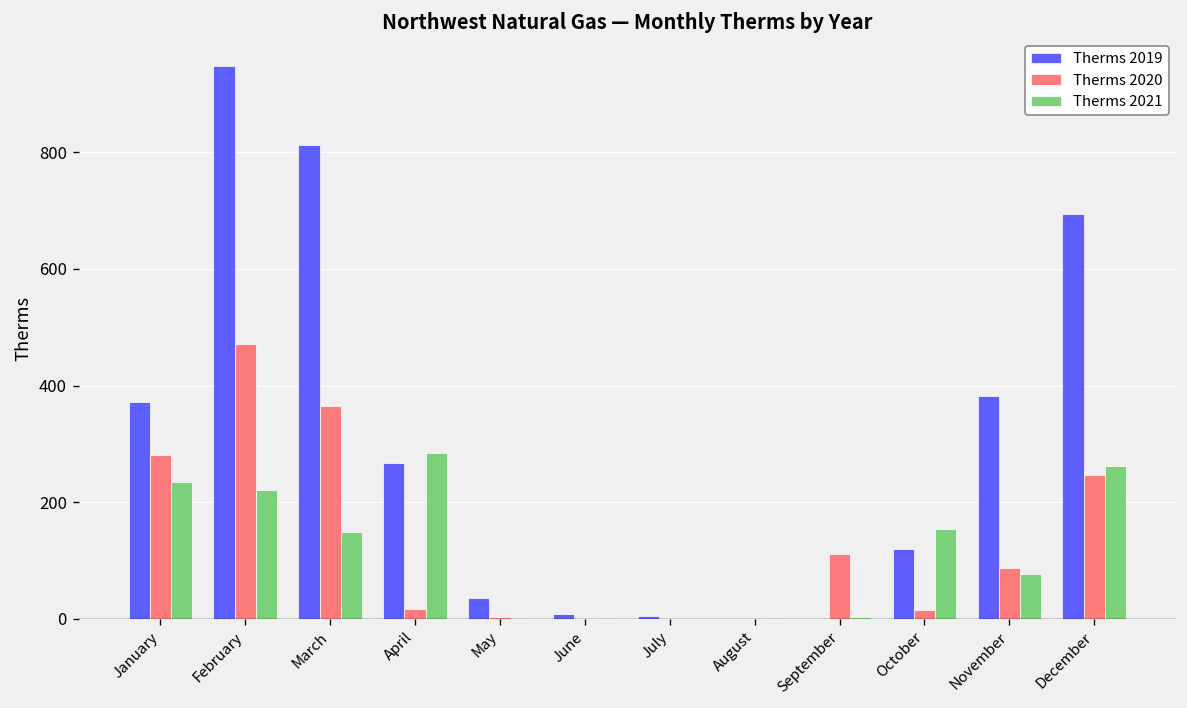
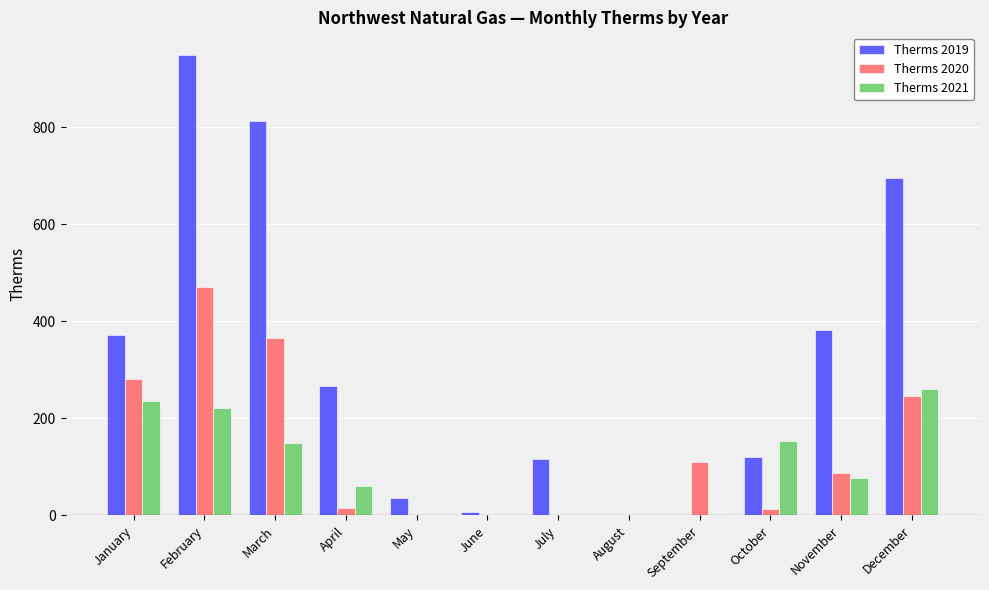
Therms 2021, April: 280 -> 60
Therms 2019, July: 0 -> 120
